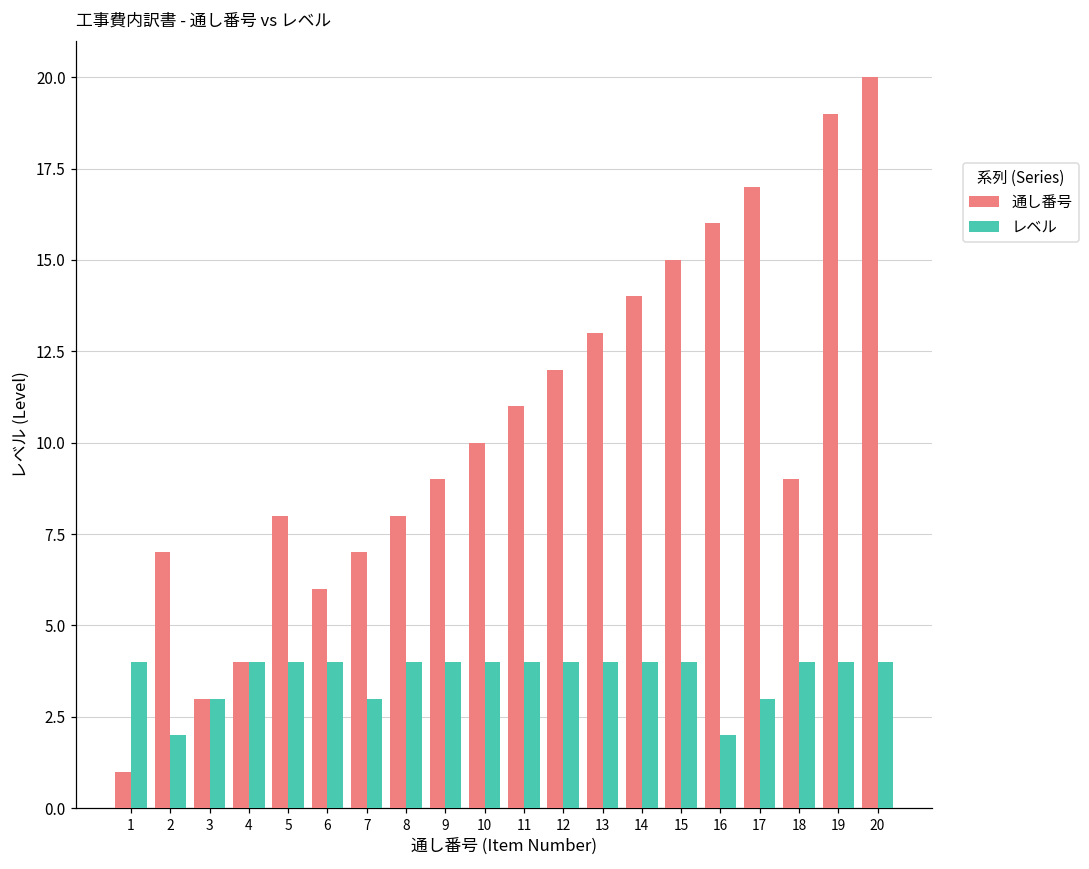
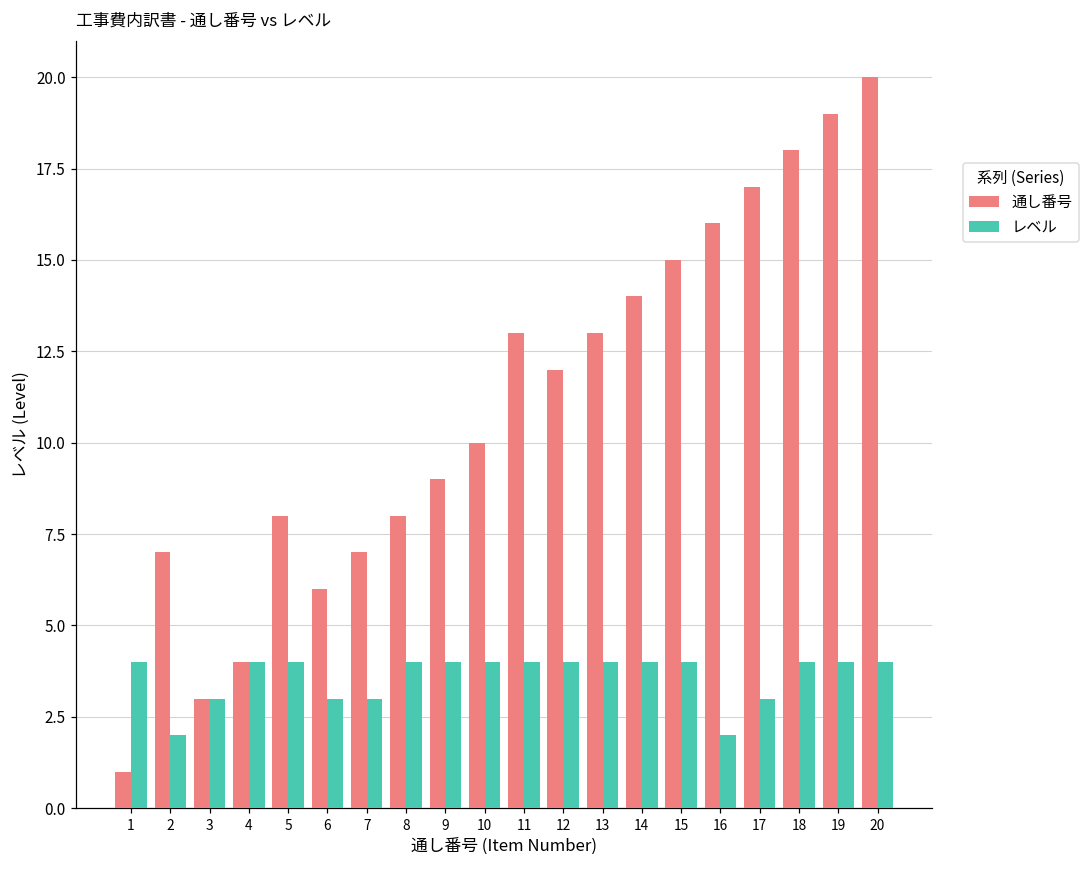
レベル, 6: 4 -> 3
通し番号, 11: 11 -> 13
通し番号, 18: 9 -> 18
